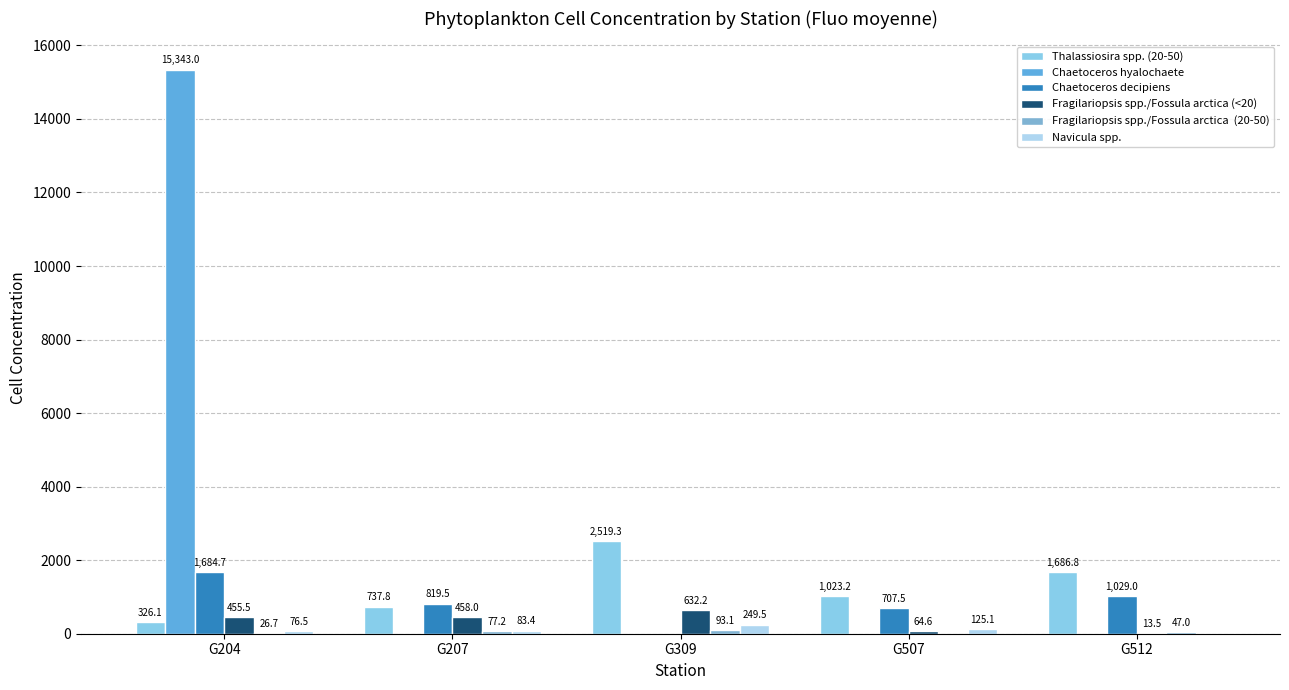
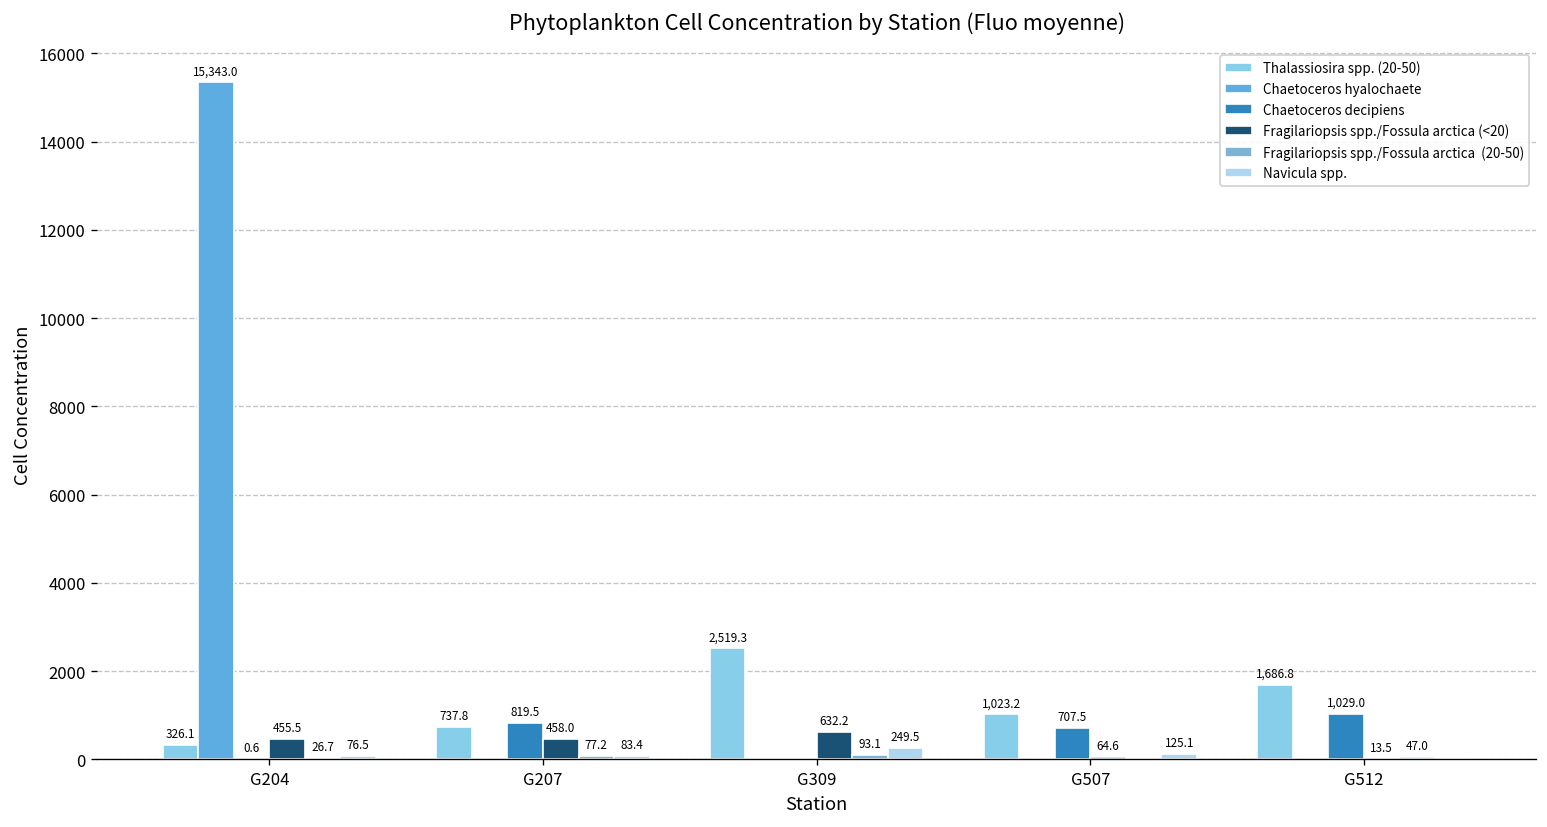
Chaetoceros decipiens, G204: 1,684.7 -> 0.6
